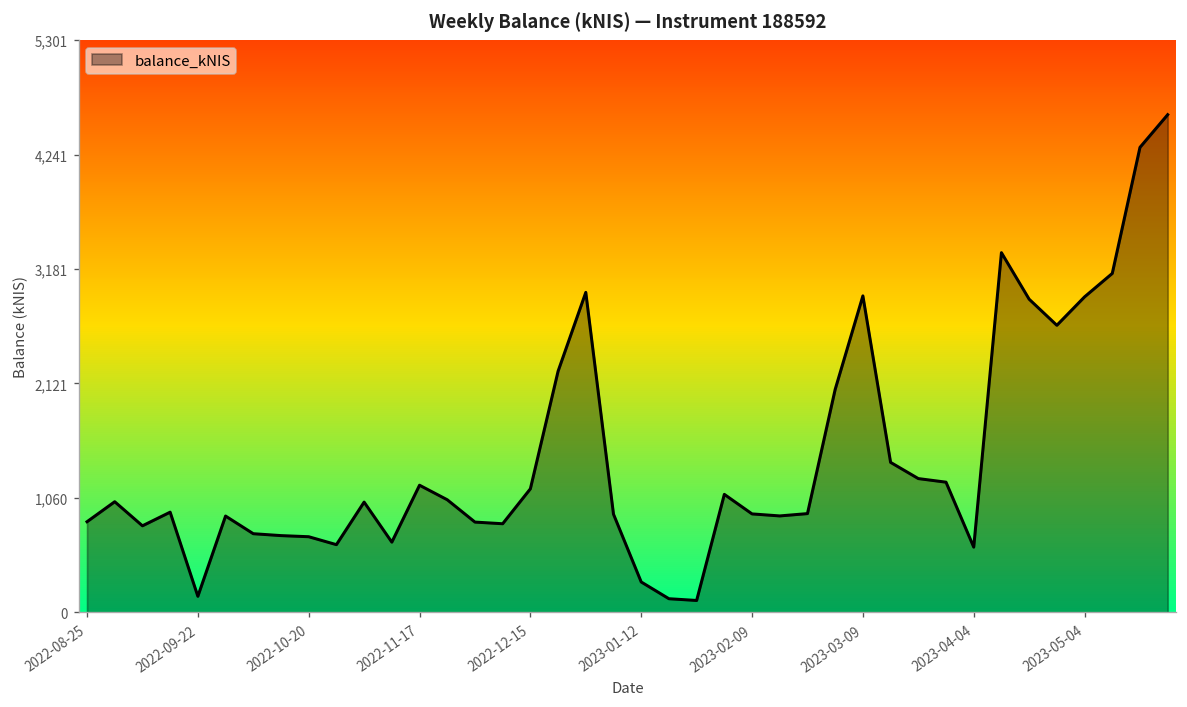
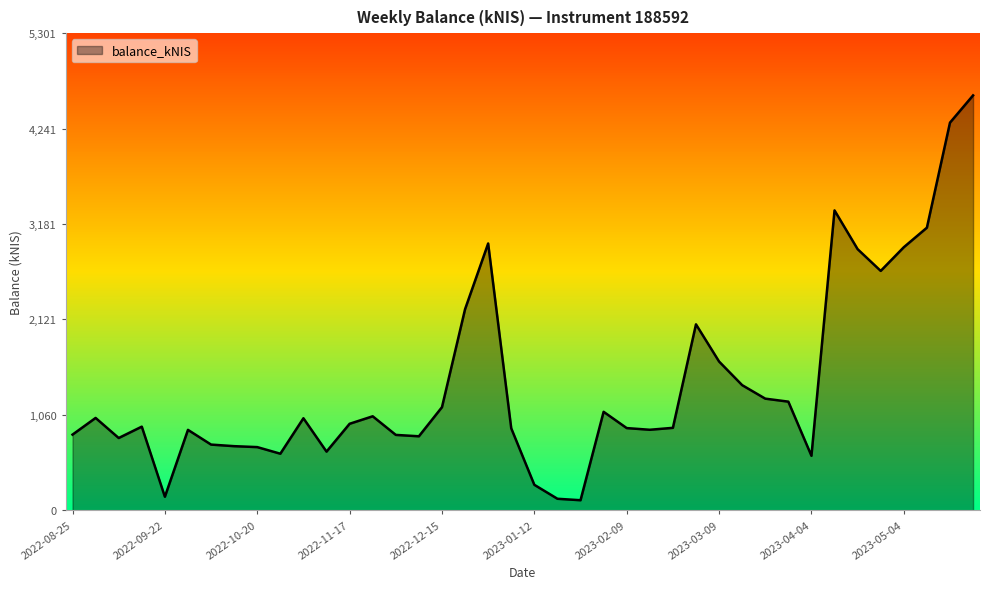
2022-11-17: 1,200 -> 1,000
2023-03-09: 2,900 -> 1,700
